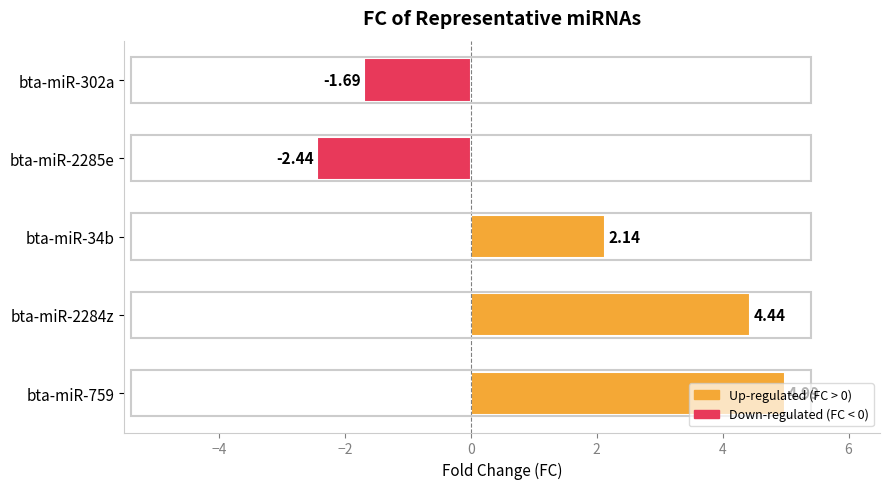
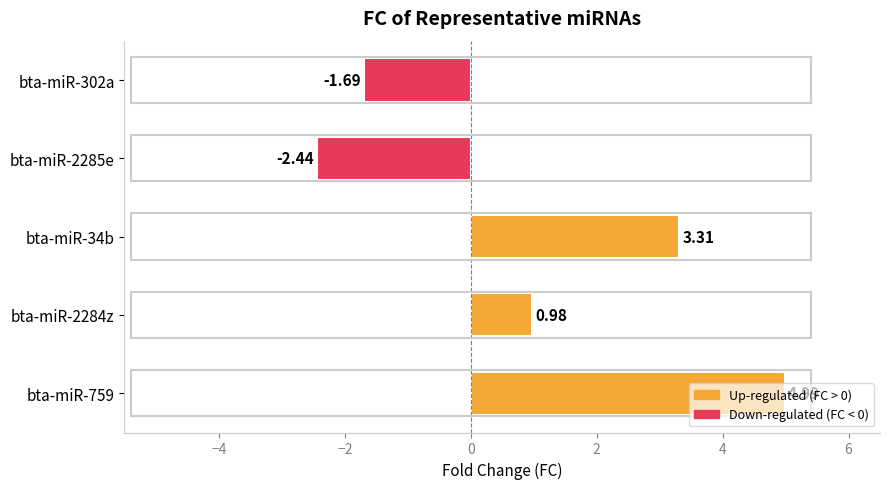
bta-miR-34b: 2.14 -> 3.31
bta-miR-2284z: 4.44 -> 0.98
